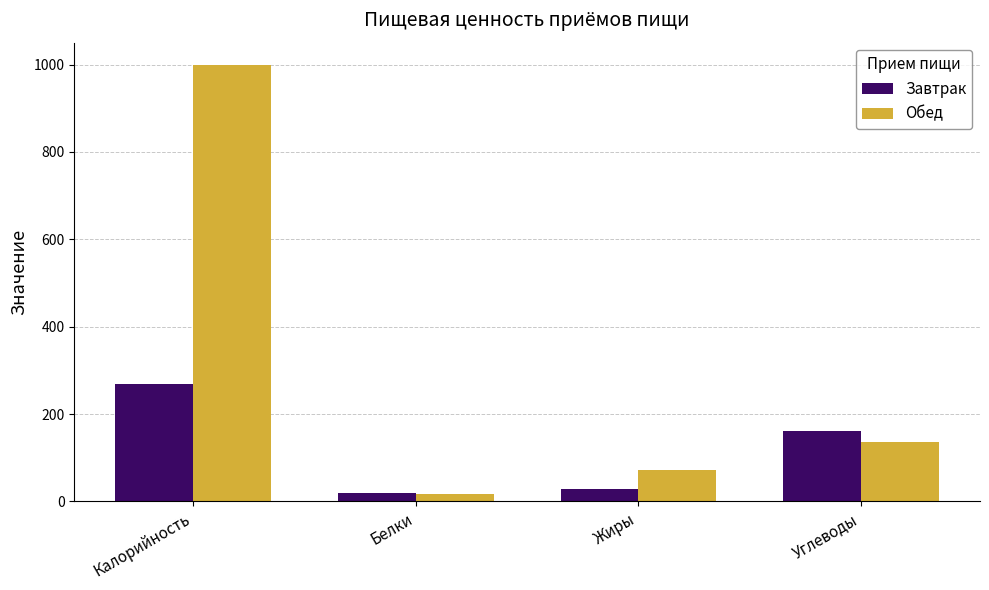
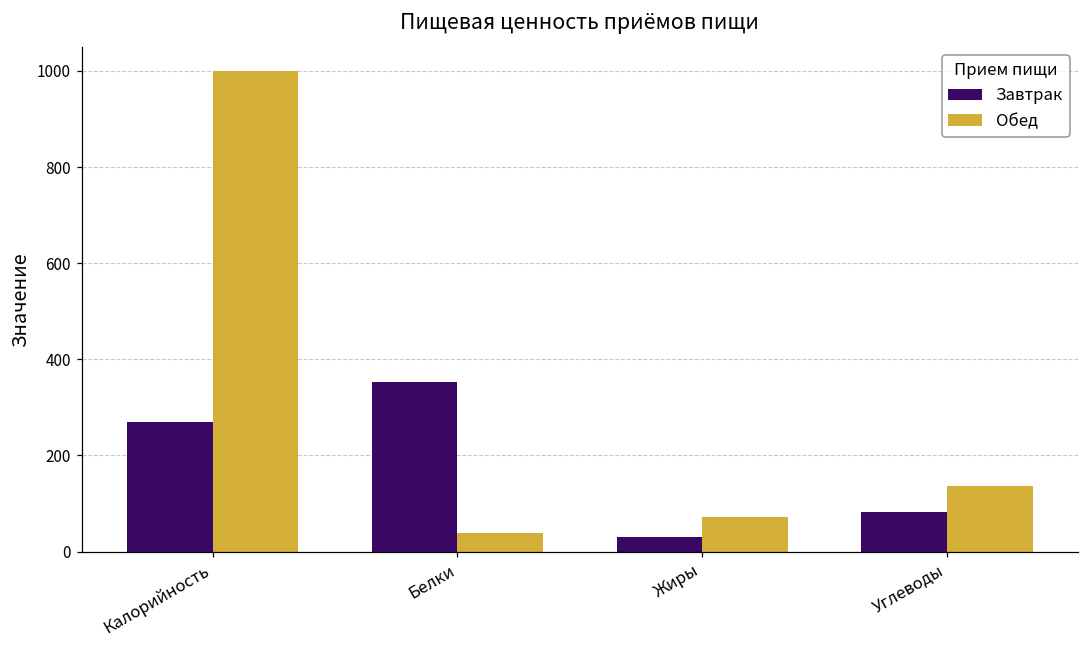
Завтрак, Белки: 20 -> 350
Обед, Белки: 20 -> 40
Завтрак, Углеводы: 160 -> 80
